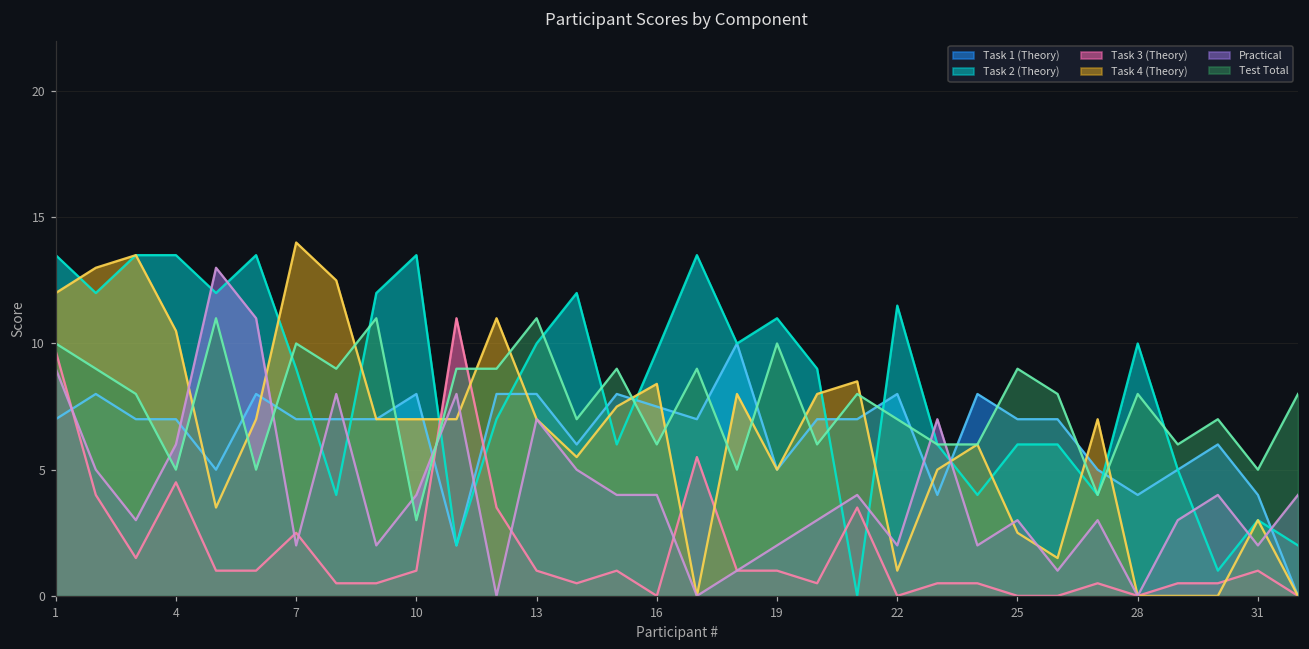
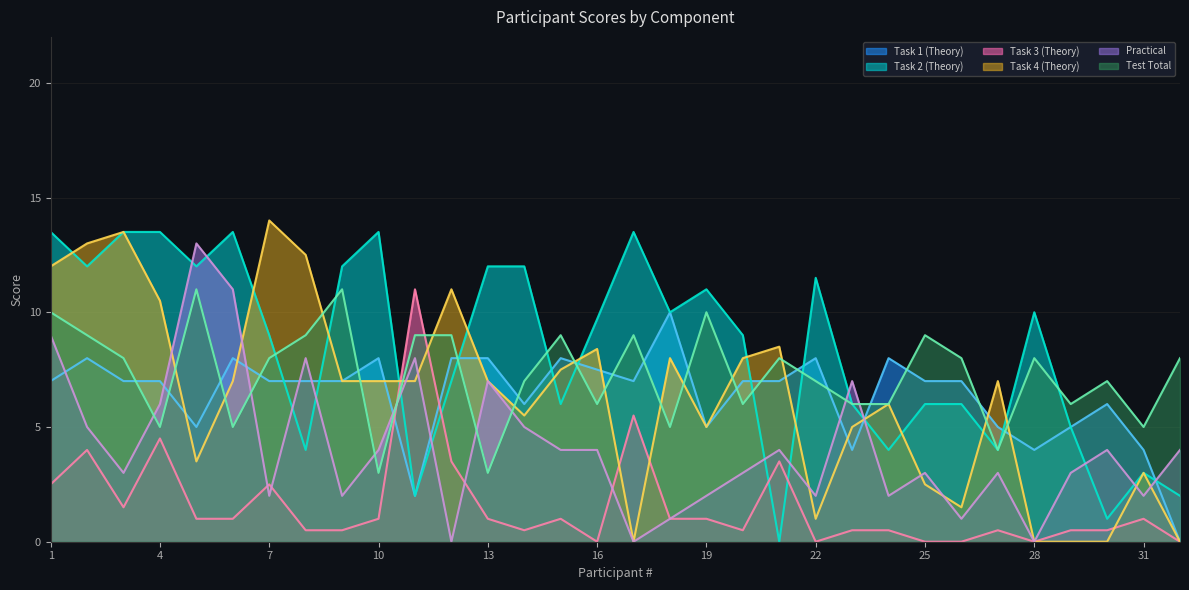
Task 3 (Theory), 1: 9.7 -> 2.5
Test Total, 7: 10 -> 8
Task 2 (Theory), 13: 10 -> 12
Test Total, 13: 11 -> 3
